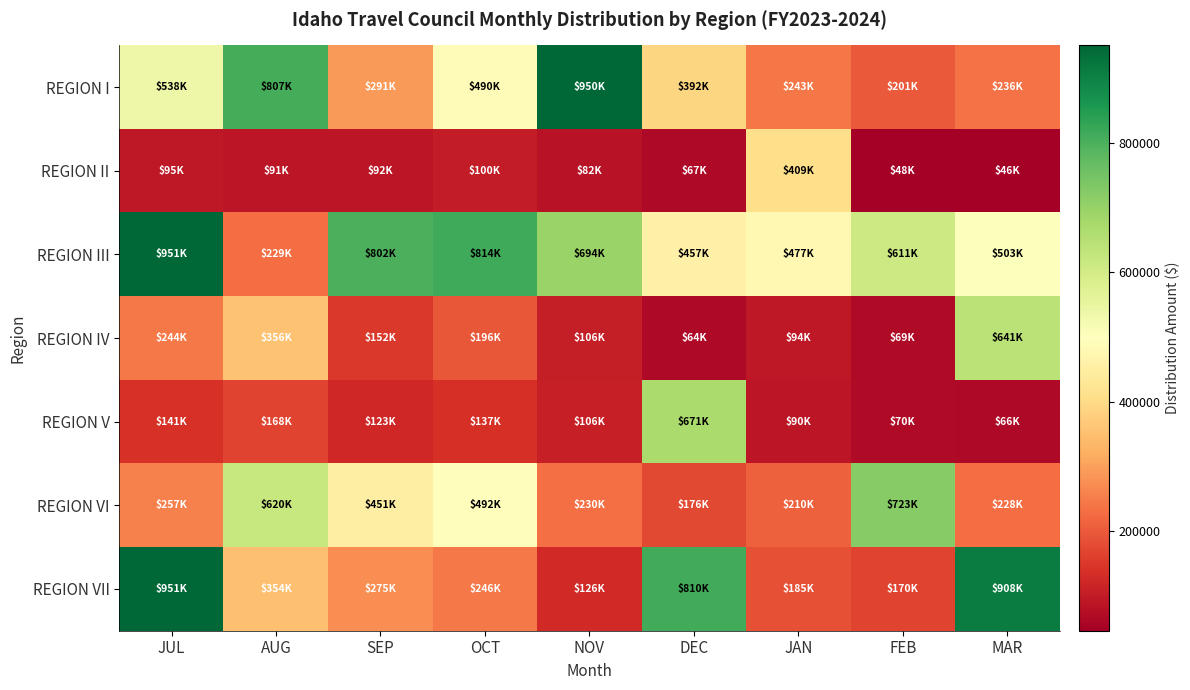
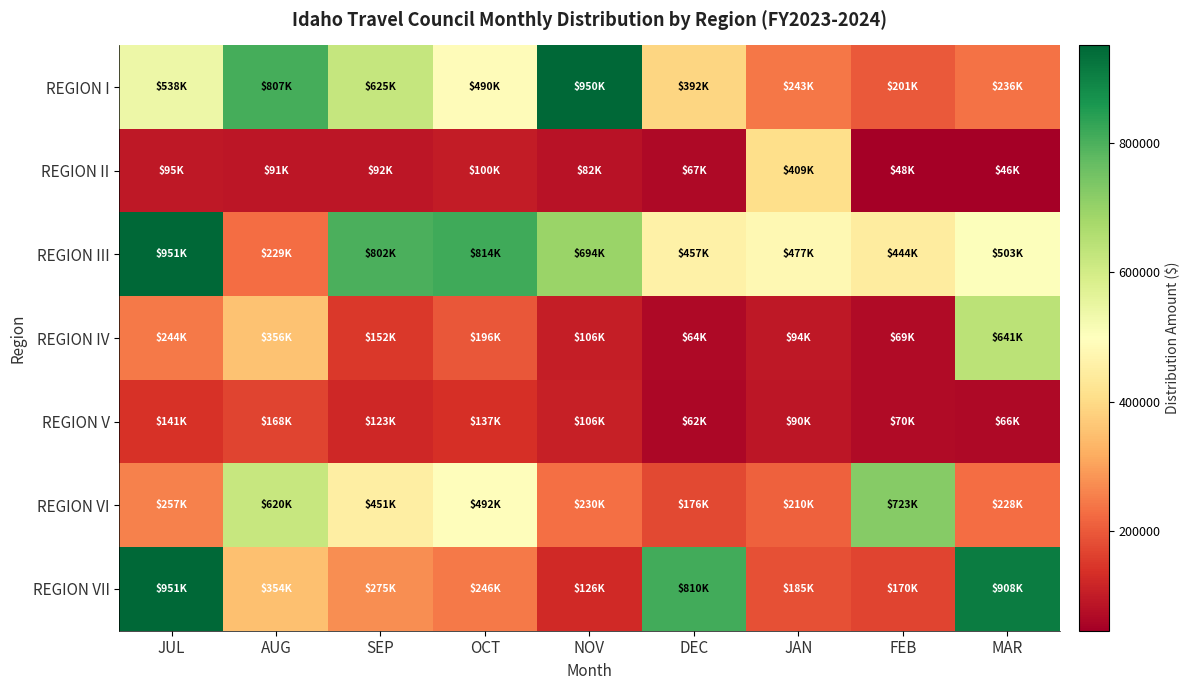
REGION I, SEP: $291K -> $625K
REGION III, FEB: $611K -> $444K
REGION V, DEC: $671K -> $62K
